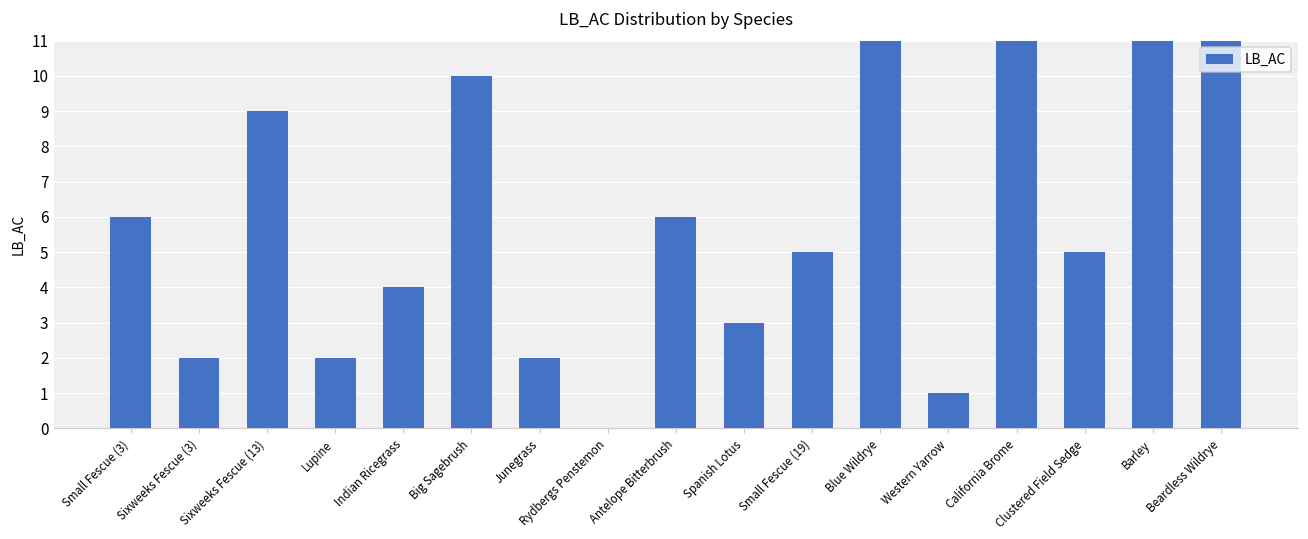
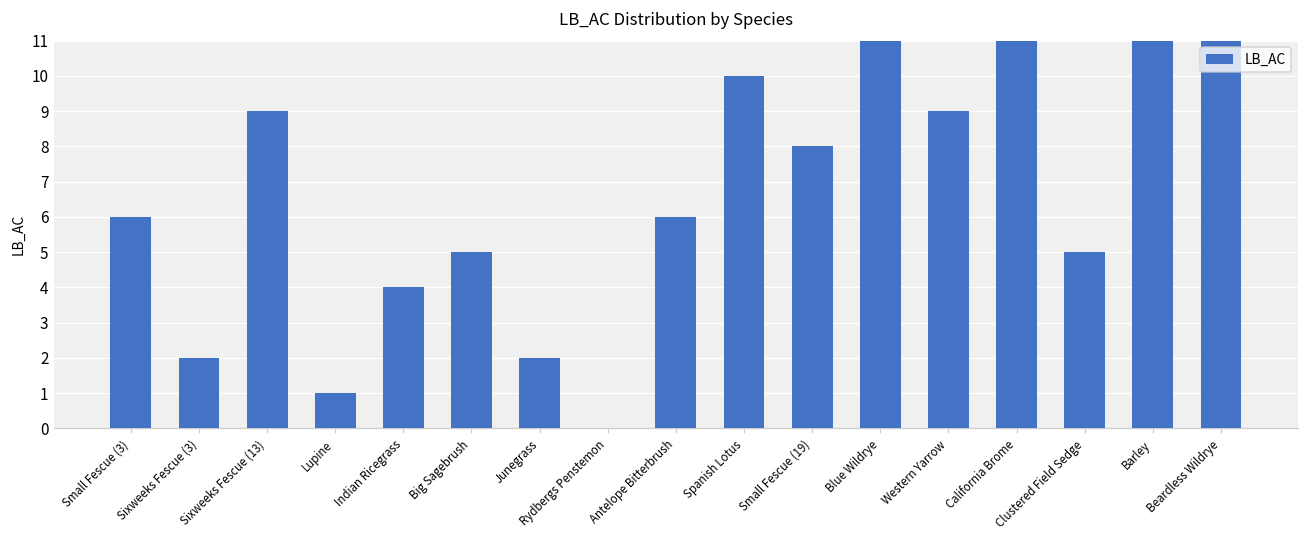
Lupine: 2 -> 1
Big Sagebrush: 10 -> 5
Spanish Lotus: 3 -> 10
Small Fescue (19): 5 -> 8
Western Yarrow: 1 -> 9
